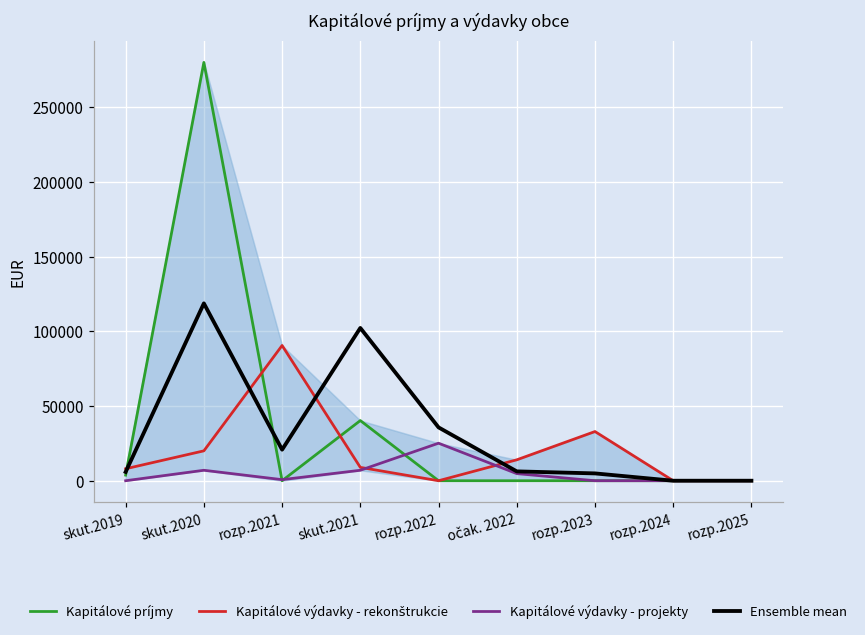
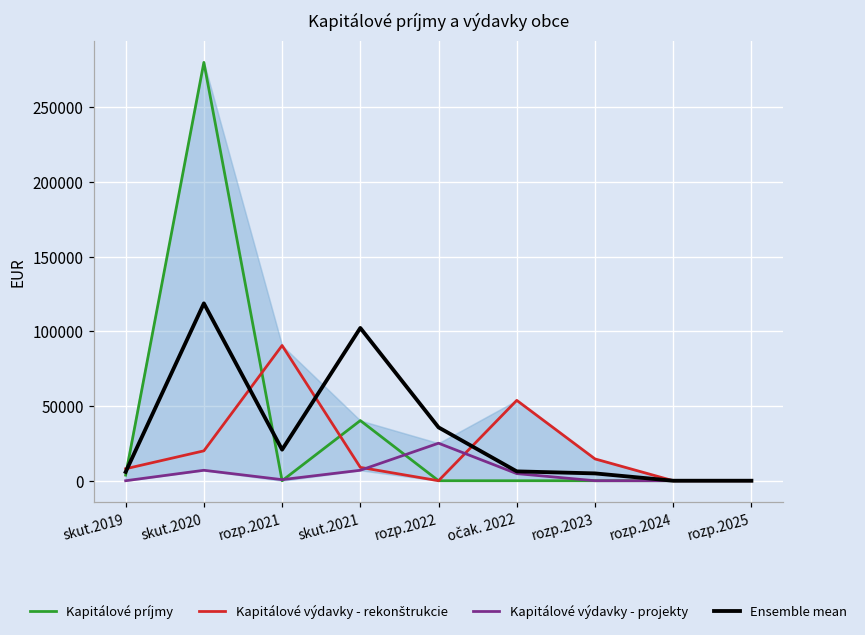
Kapitálové výdavky - rekonštrukcie, očak. 2022: 14000 -> 54000
Kapitálové výdavky - rekonštrukcie, rozp.2023: 33000 -> 15000
